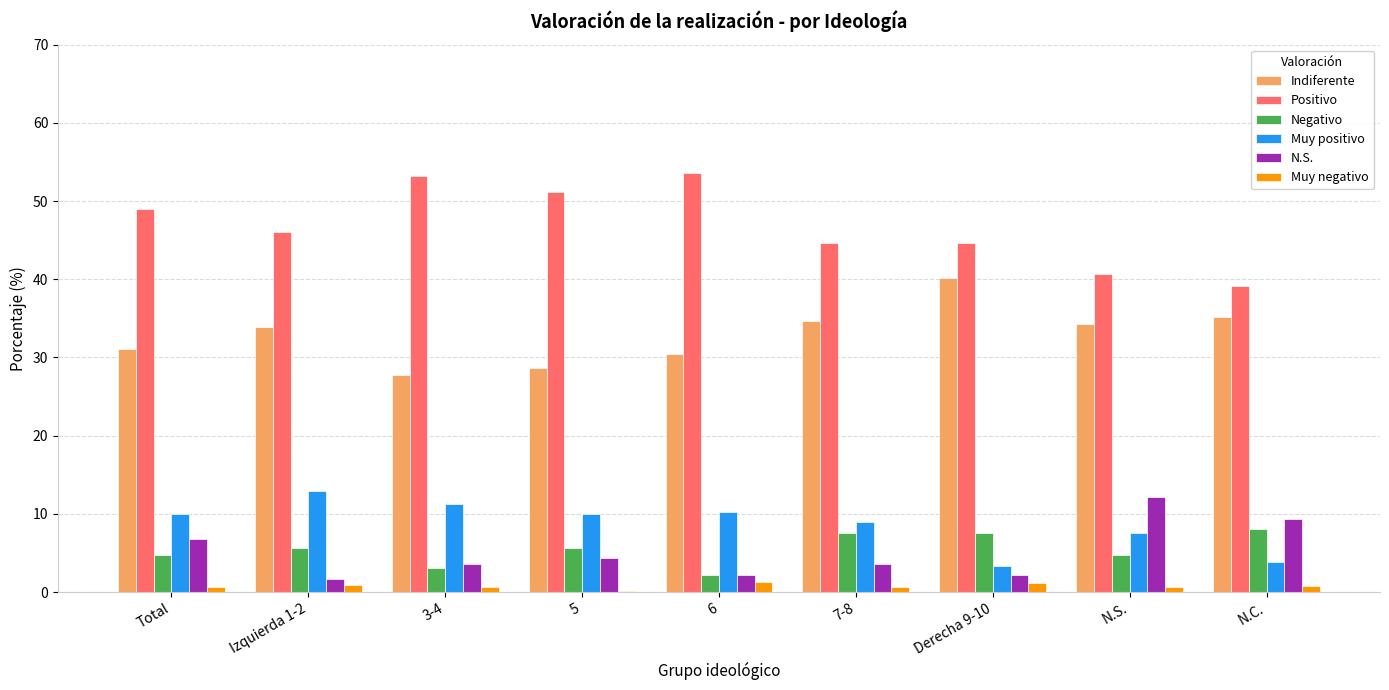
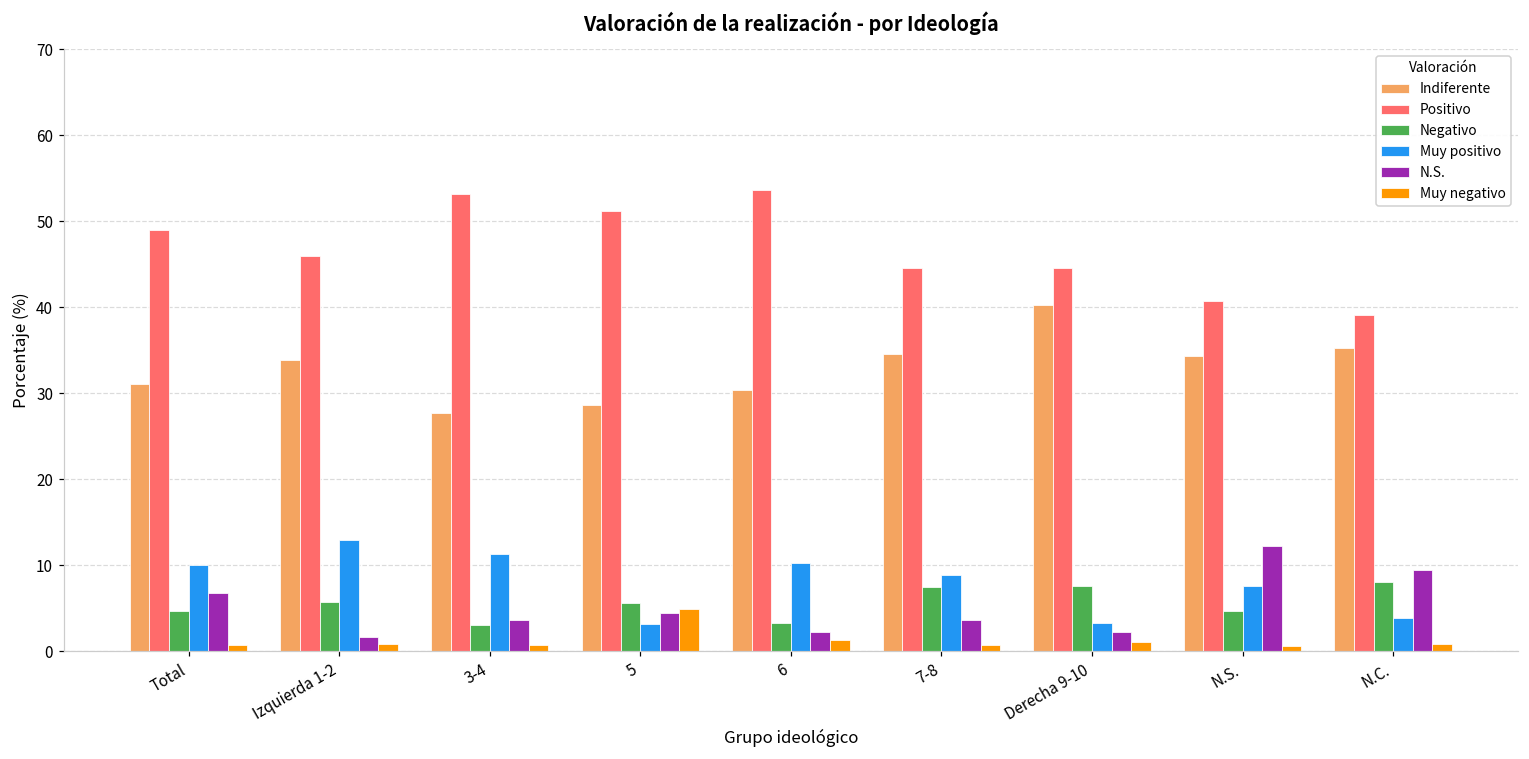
Muy positivo, 5: 10 -> 3
Muy negativo, 5: 0 -> 5
Negativo, 6: 2 -> 3
